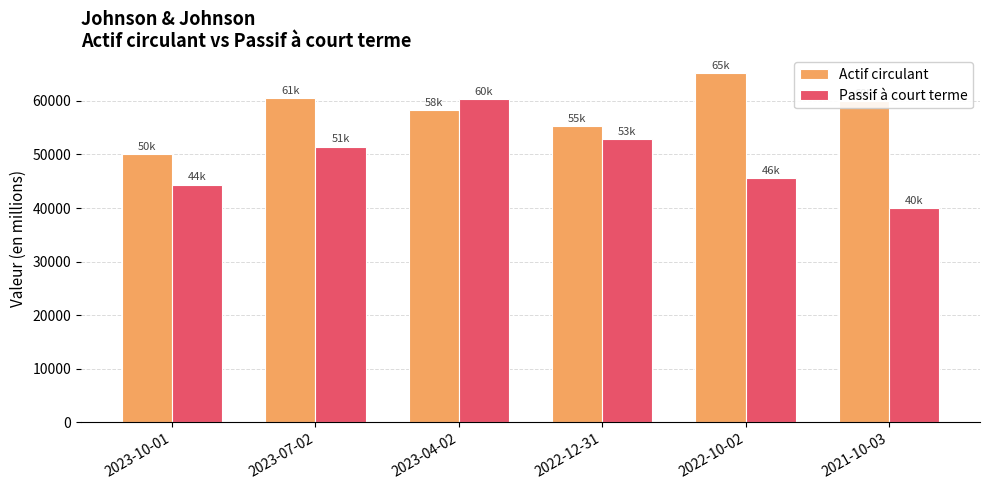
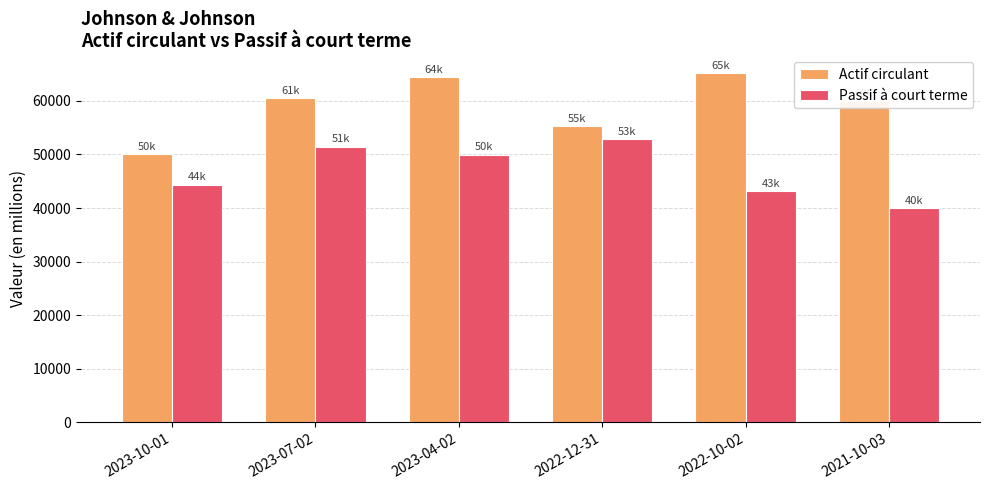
Actif circulant, 2023-04-02: 58k -> 64k
Passif à court terme, 2023-04-02: 60k -> 50k
Passif à court terme, 2022-10-02: 46k -> 43k
